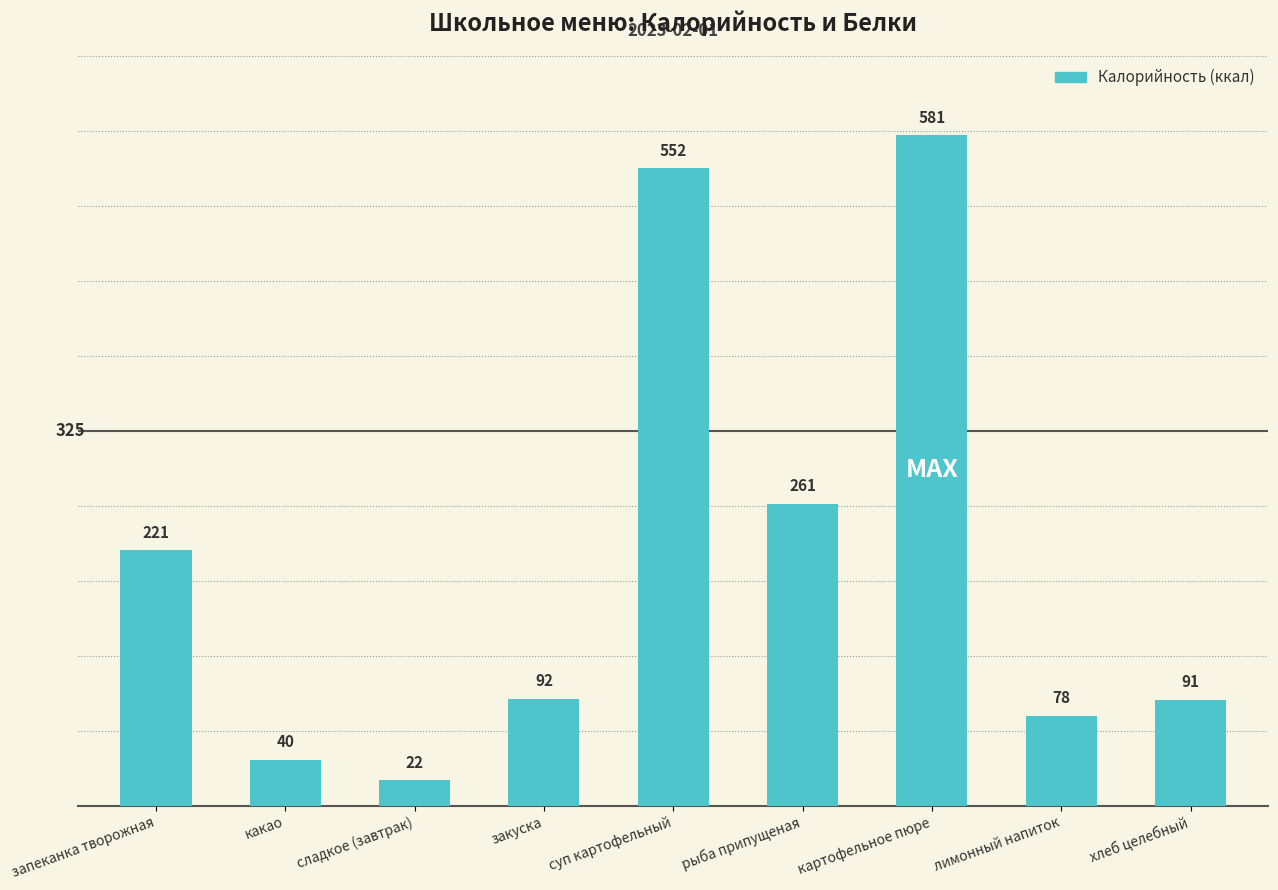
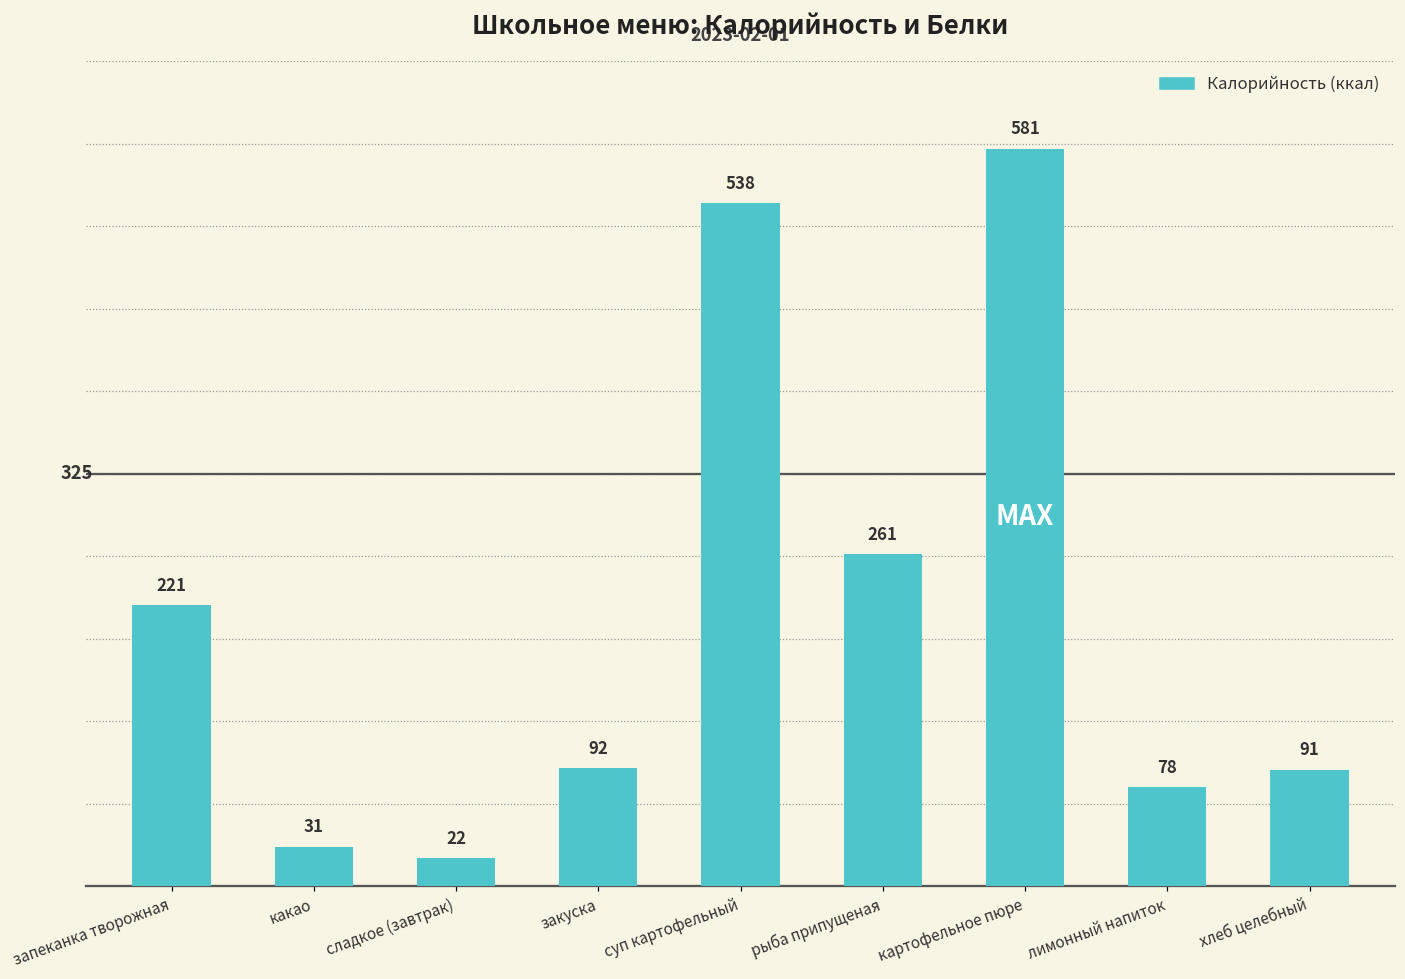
какао: 40 -> 31
суп картофельный: 552 -> 538
